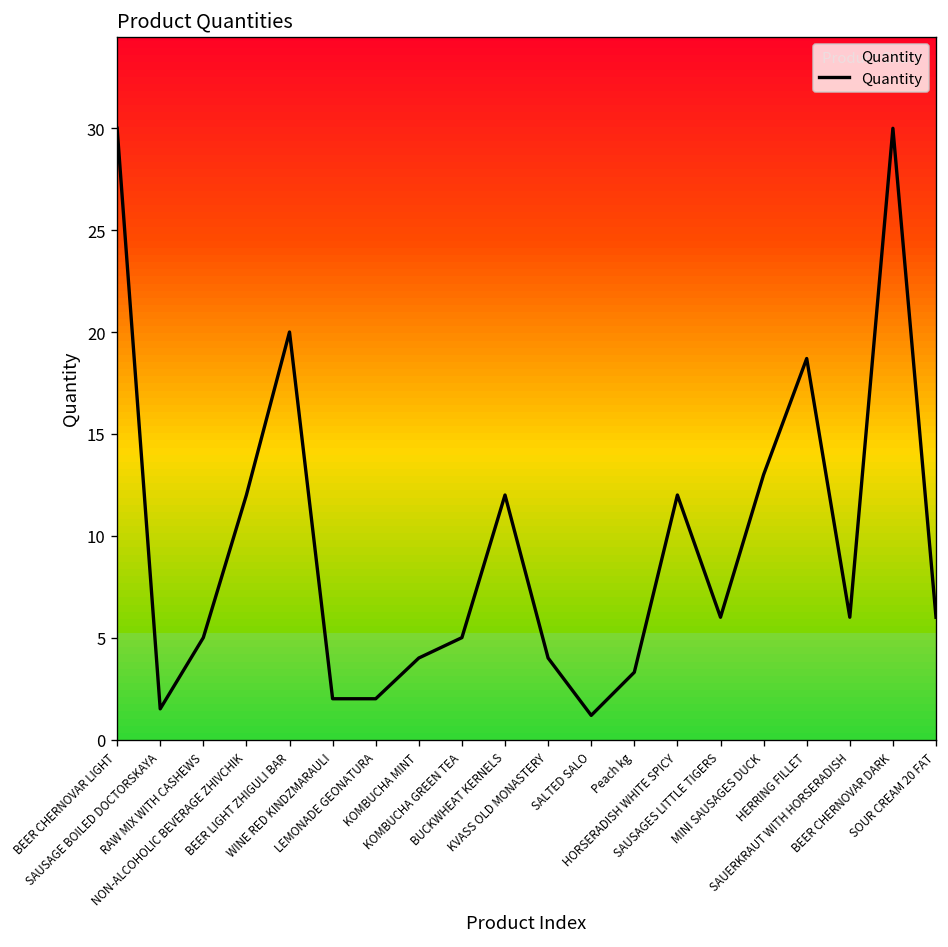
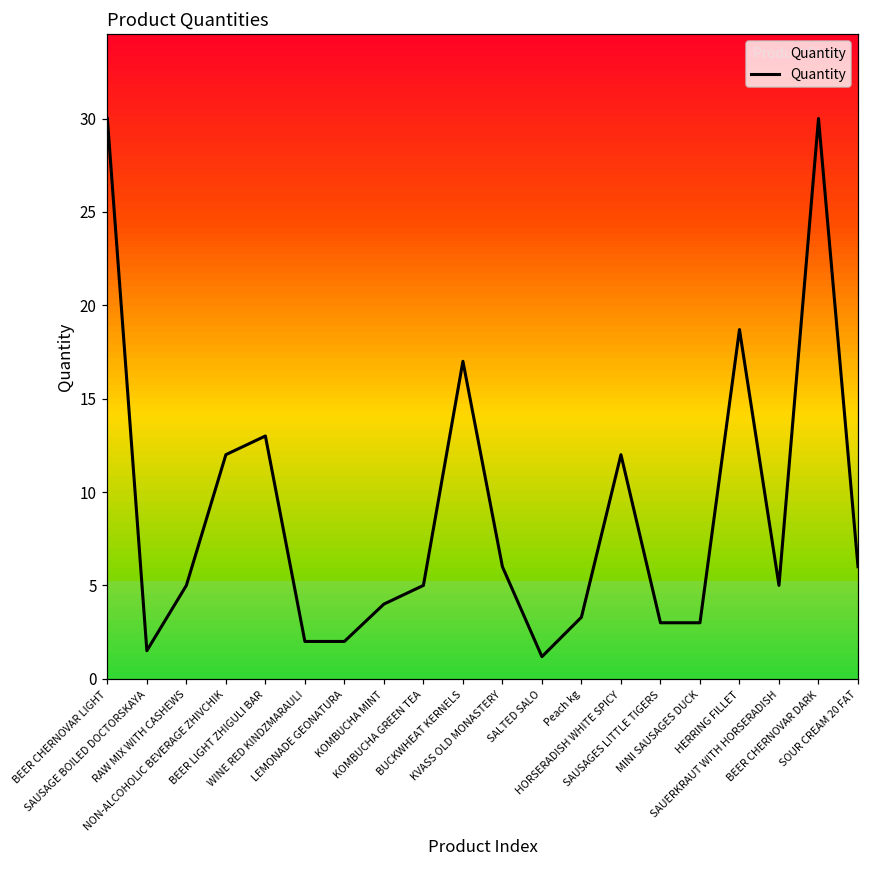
BEER LIGHT ZHIGULI BAR: 20 -> 13
BUCKWHEAT KERNELS: 12 -> 17
KVASS OLD MONASTERY: 4 -> 6
SAUSAGES LITTLE TIGERS: 6 -> 3
MINI SAUSAGES DUCK: 13 -> 3
SAUERKRAUT WITH HORSERADISH: 6 -> 5
